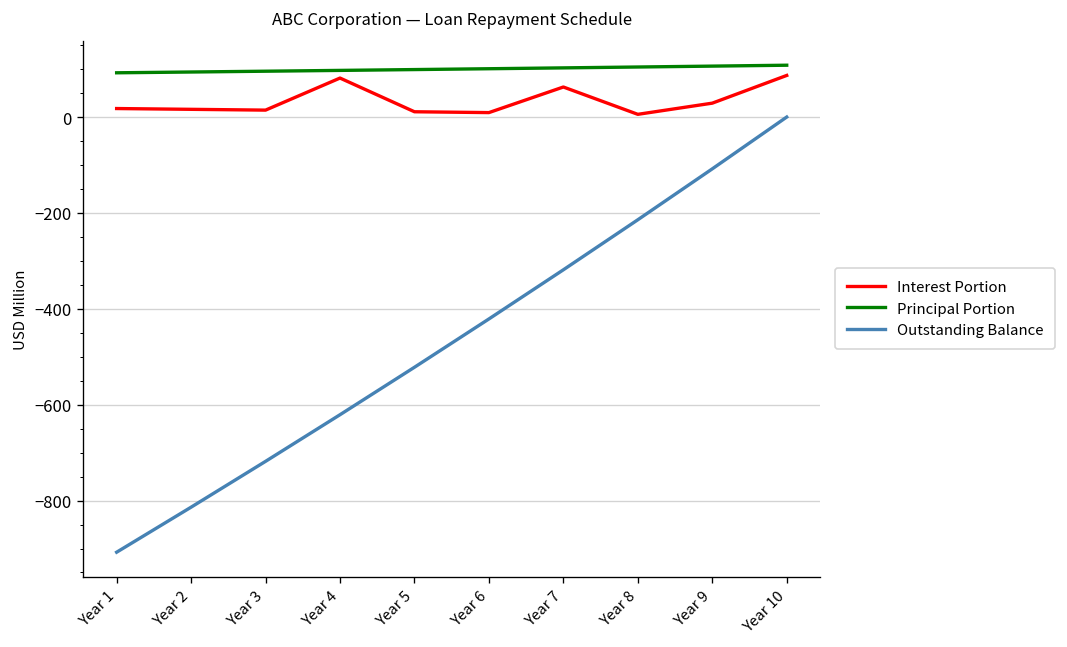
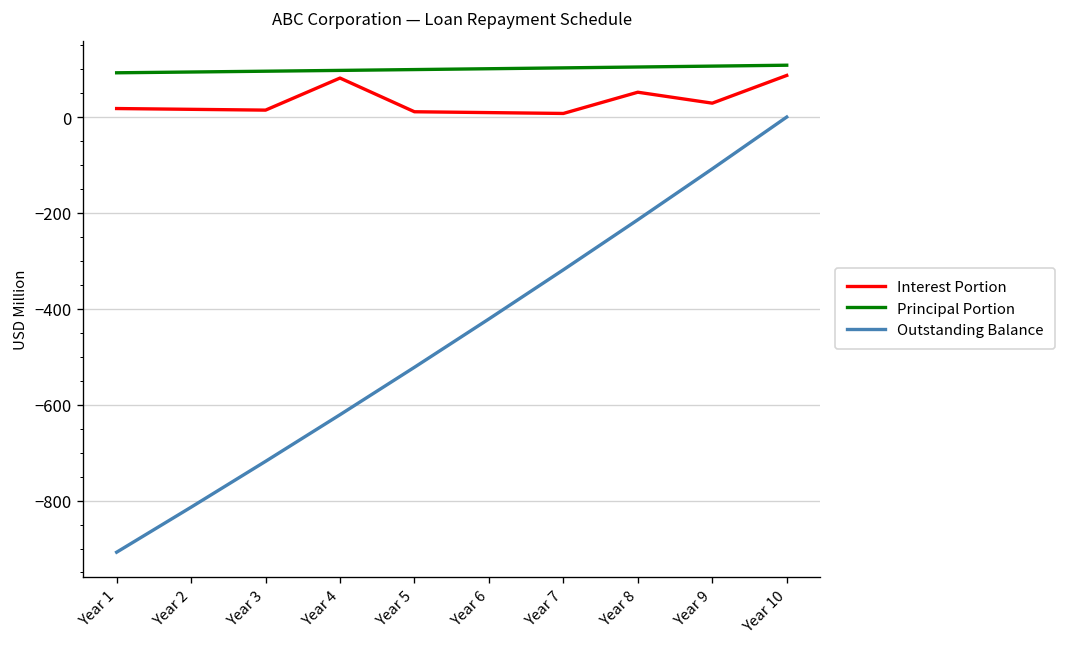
Interest Portion, Year 7: 60 -> 10
Interest Portion, Year 8: 10 -> 50
